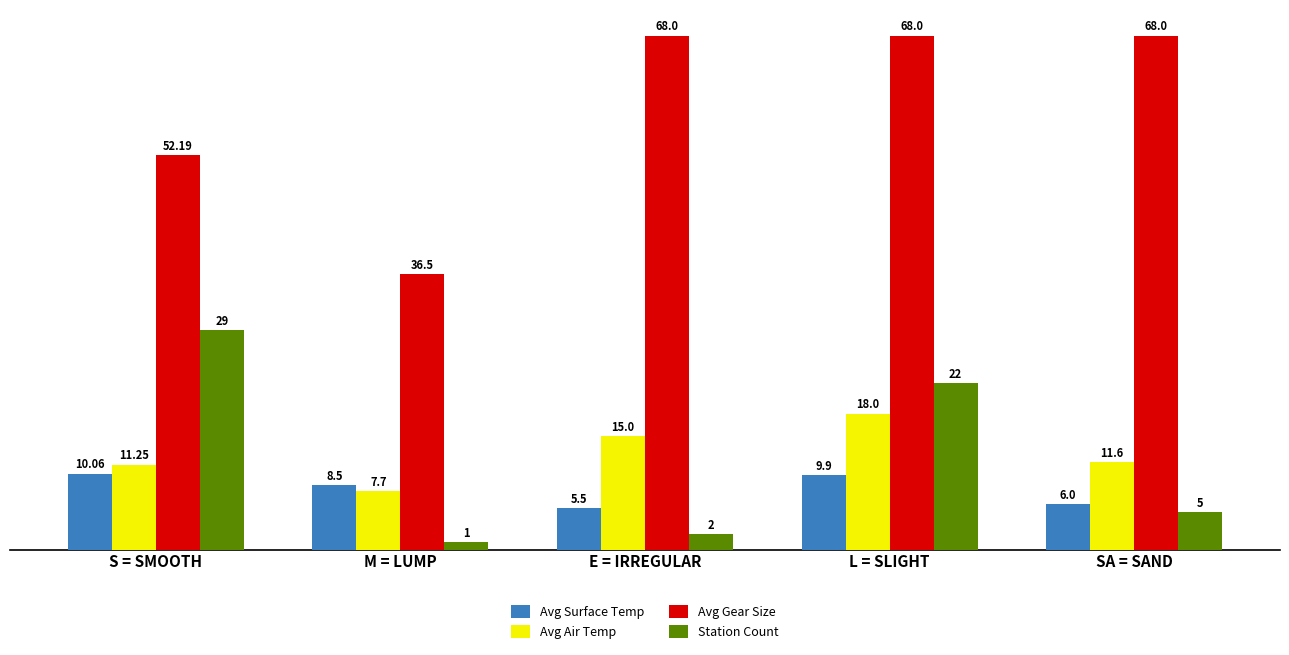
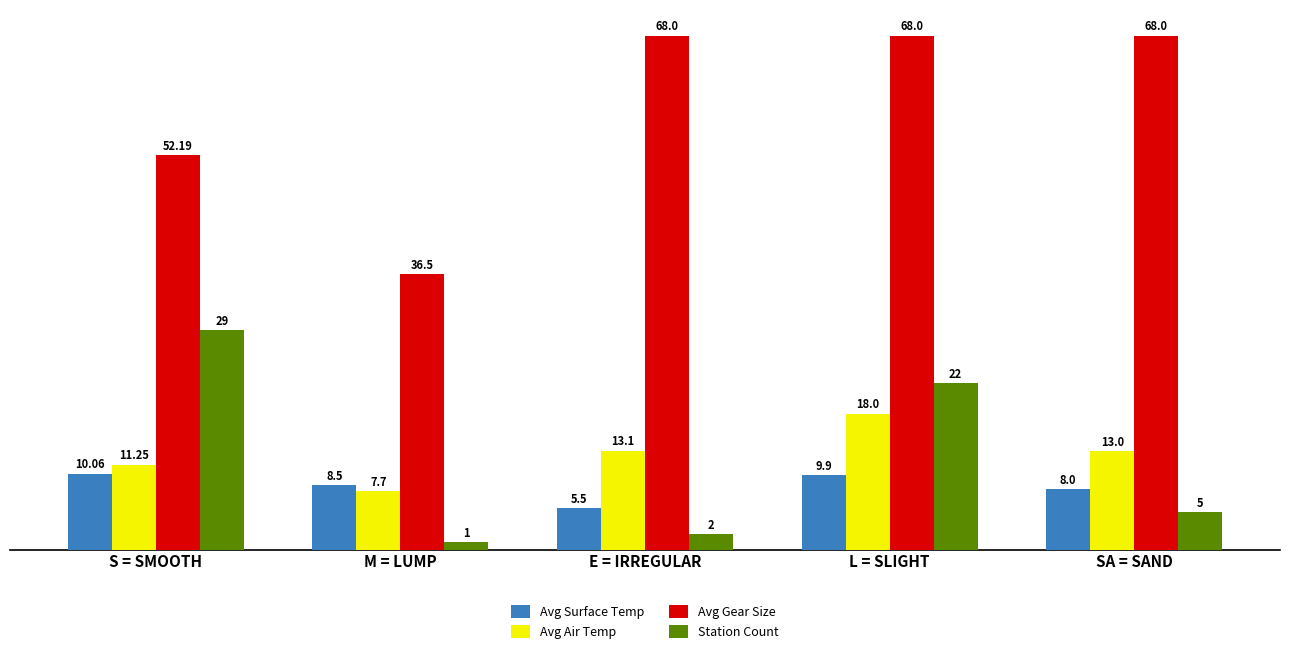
Avg Air Temp, E = IRREGULAR: 15.0 -> 13.1
Avg Surface Temp, SA = SAND: 6.0 -> 8.0
Avg Air Temp, SA = SAND: 11.6 -> 13.0
